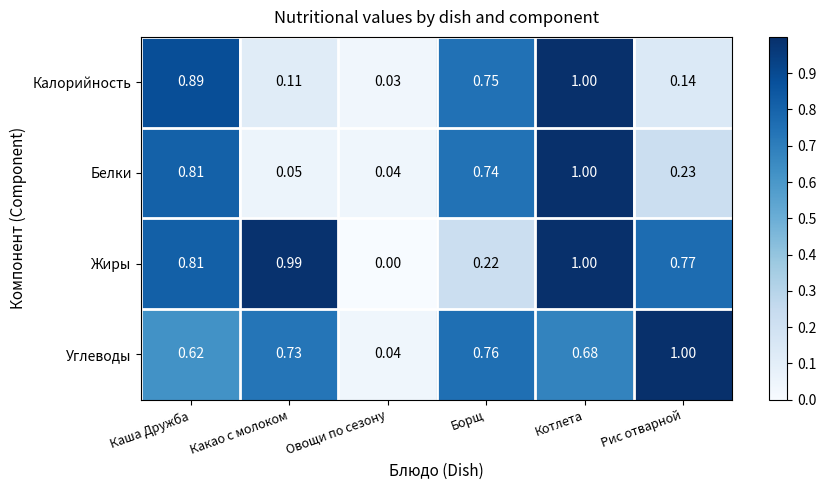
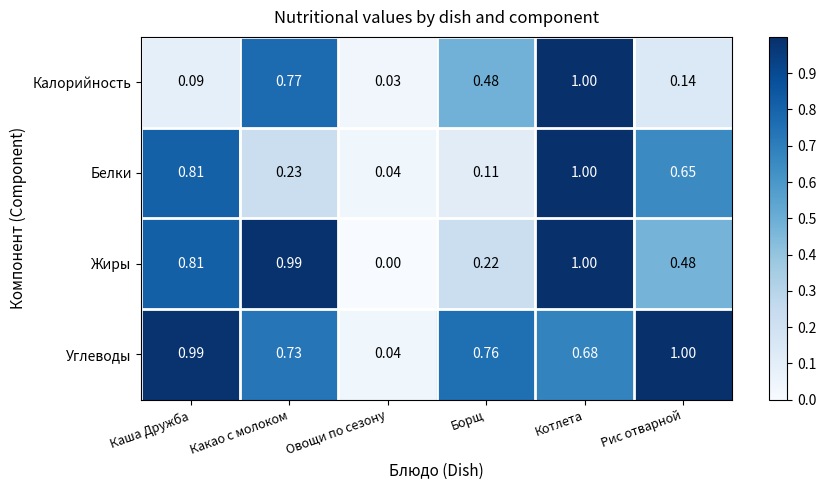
Калорийность, Каша Дружба: 0.89 -> 0.09
Калорийность, Какао с молоком: 0.11 -> 0.77
Калорийность, Борщ: 0.75 -> 0.48
Белки, Какао с молоком: 0.05 -> 0.23
Белки, Борщ: 0.74 -> 0.11
Белки, Рис отварной: 0.23 -> 0.65
Жиры, Рис отварной: 0.77 -> 0.48
Углеводы, Каша Дружба: 0.62 -> 0.99
